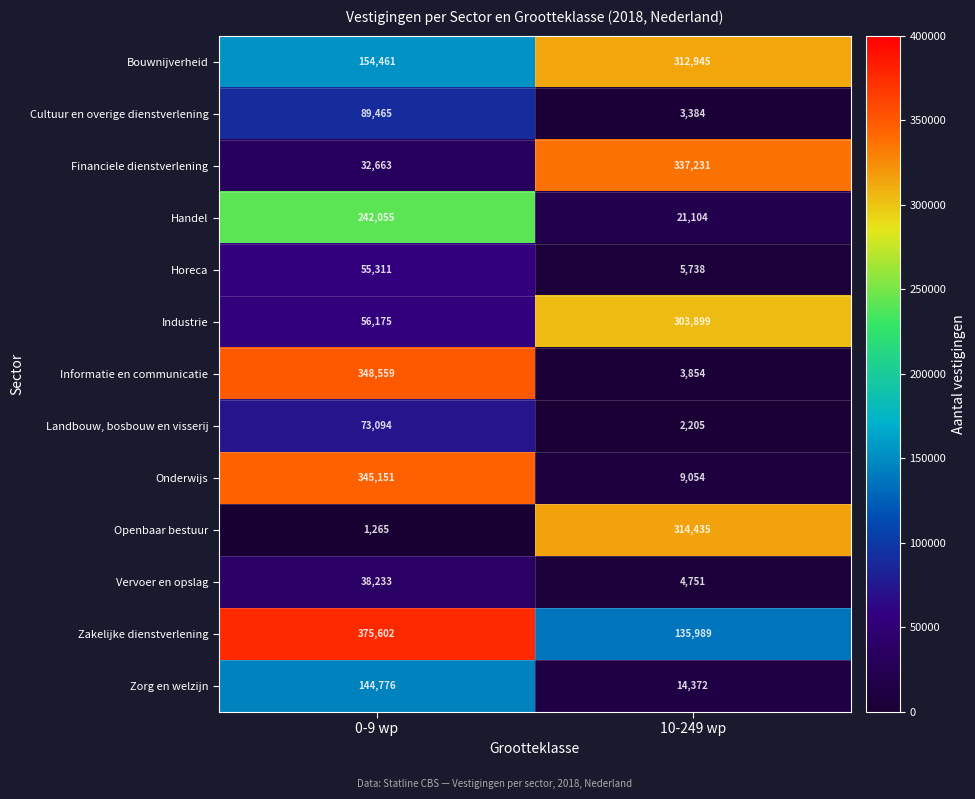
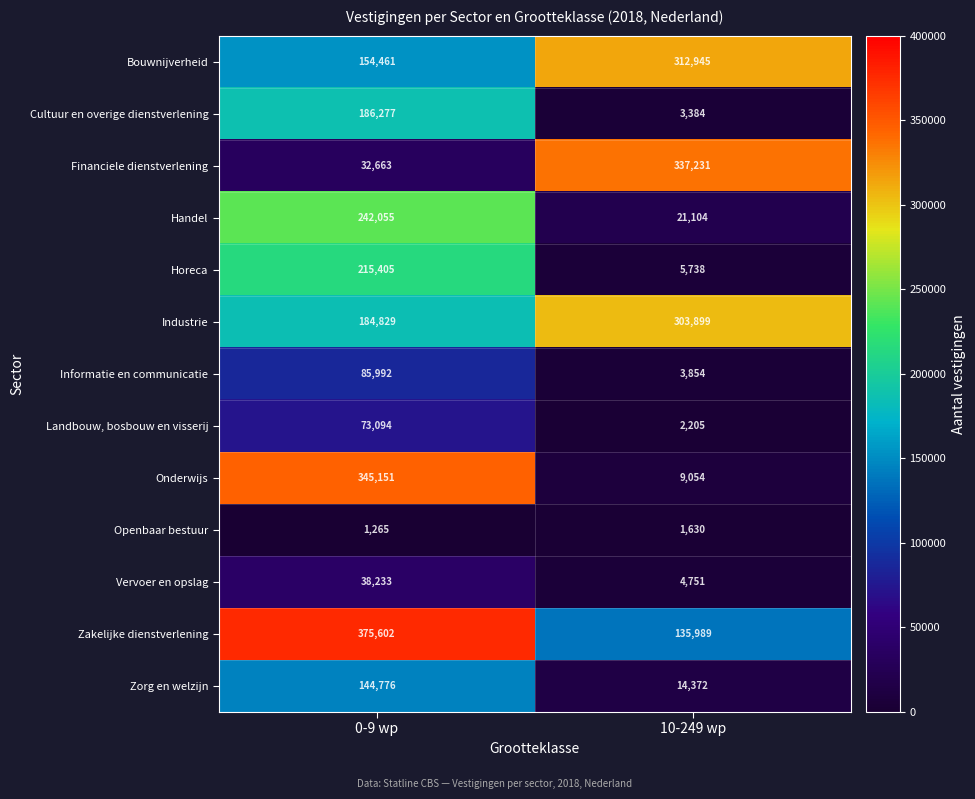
Cultuur en overige dienstverlening, 0-9 wp: 89,465 -> 186,277
Horeca, 0-9 wp: 55,311 -> 215,405
Industrie, 0-9 wp: 56,175 -> 184,829
Informatie en communicatie, 0-9 wp: 348,559 -> 85,992
Openbaar bestuur, 10-249 wp: 314,435 -> 1,630
